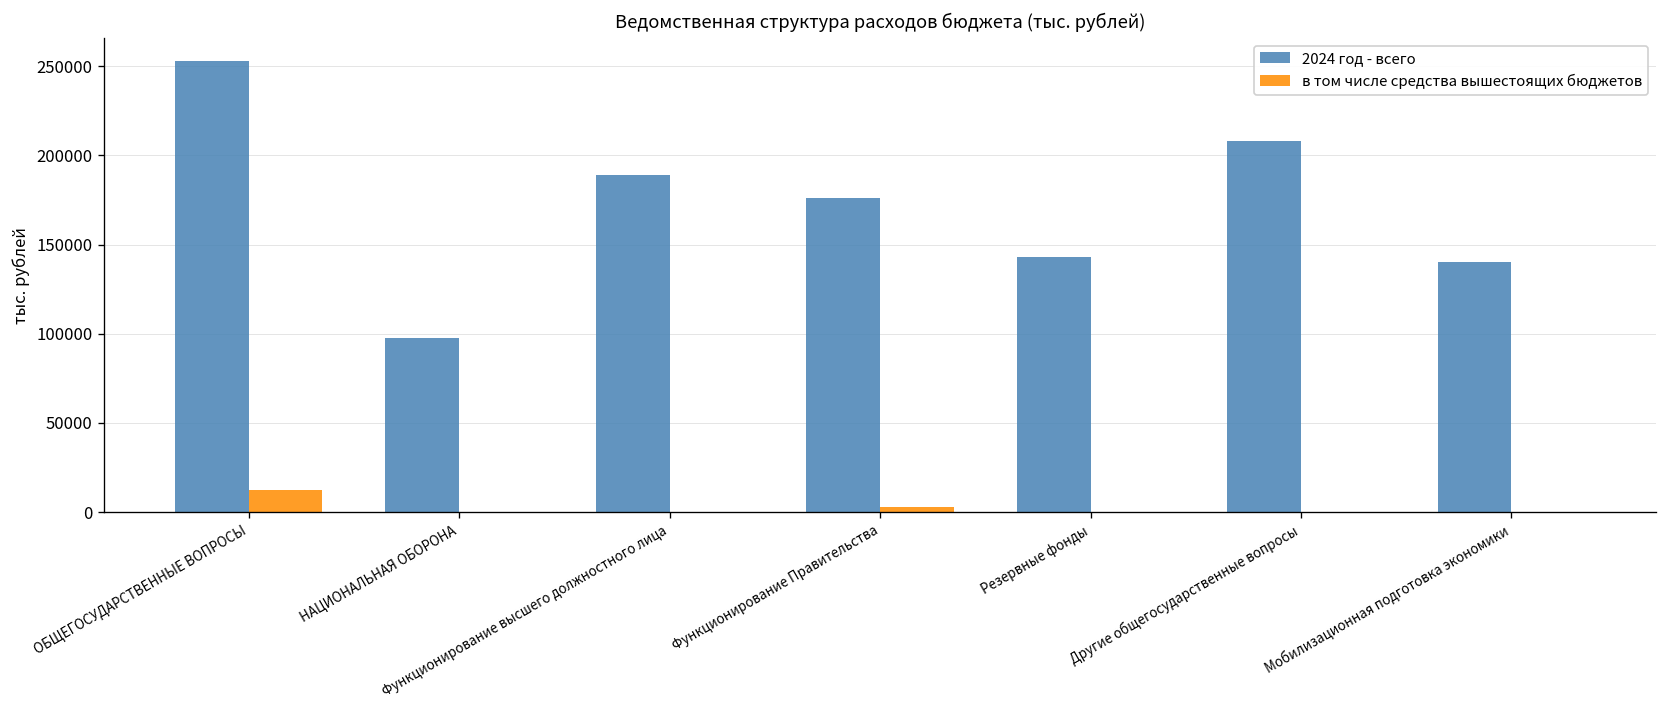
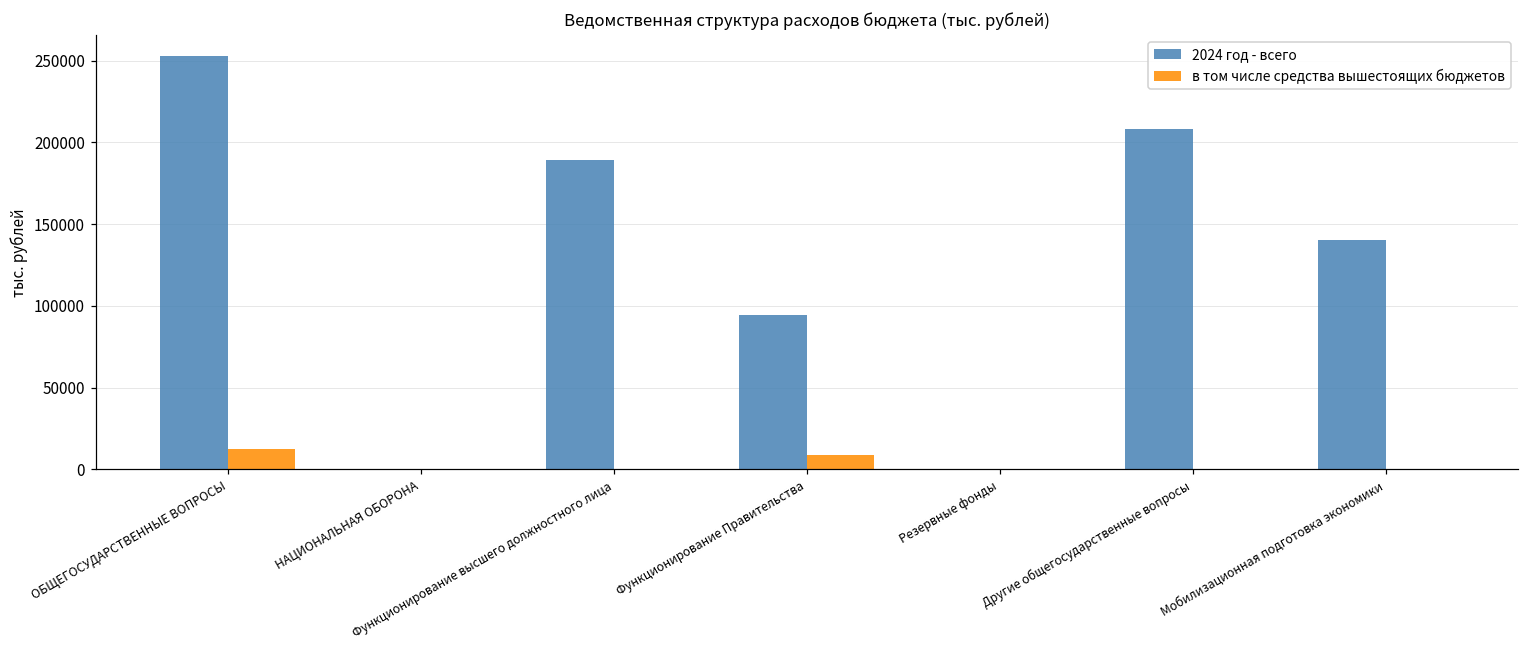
2024 год - всего, НАЦИОНАЛЬНАЯ ОБОРОНА: 98000 -> 0
2024 год - всего, Функционирование Правительства: 176000 -> 95000
в том числе средства вышестоящих бюджетов, Функционирование Правительства: 3000 -> 9000
2024 год - всего, Резервные фонды: 143000 -> 0
